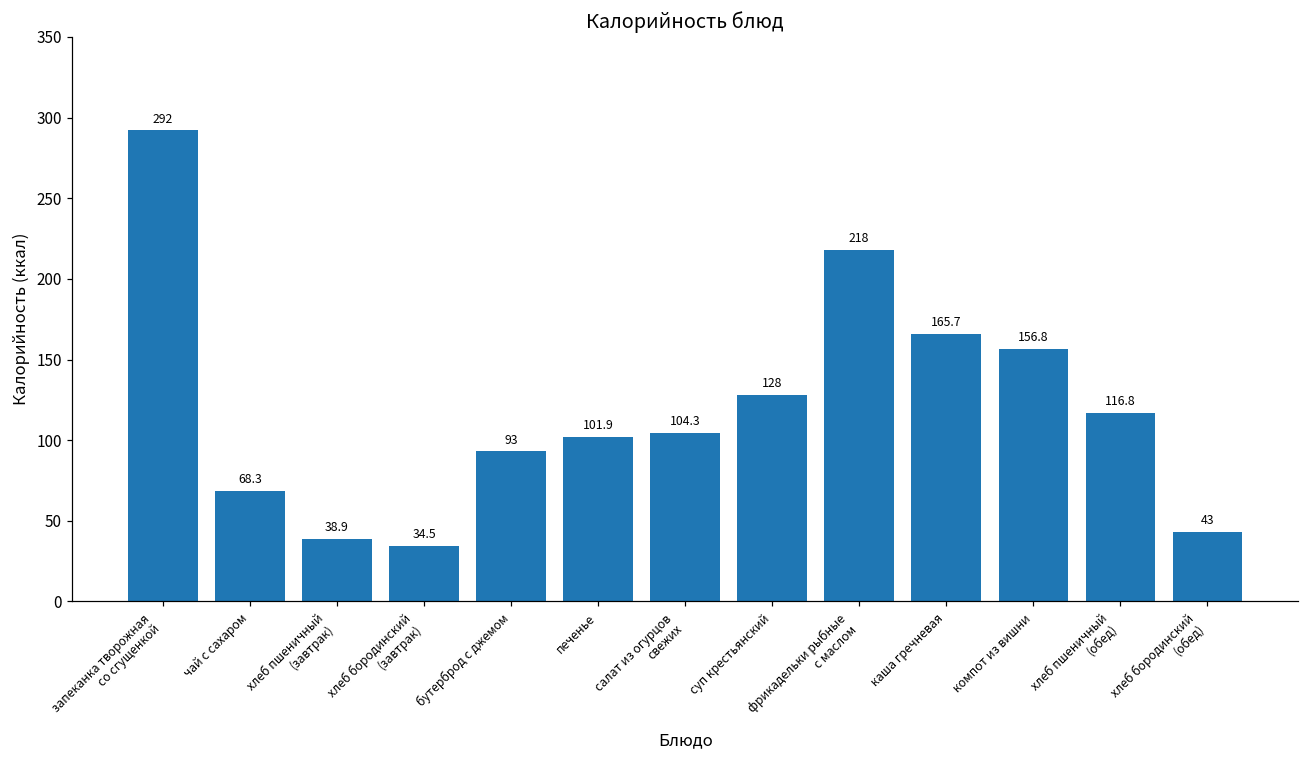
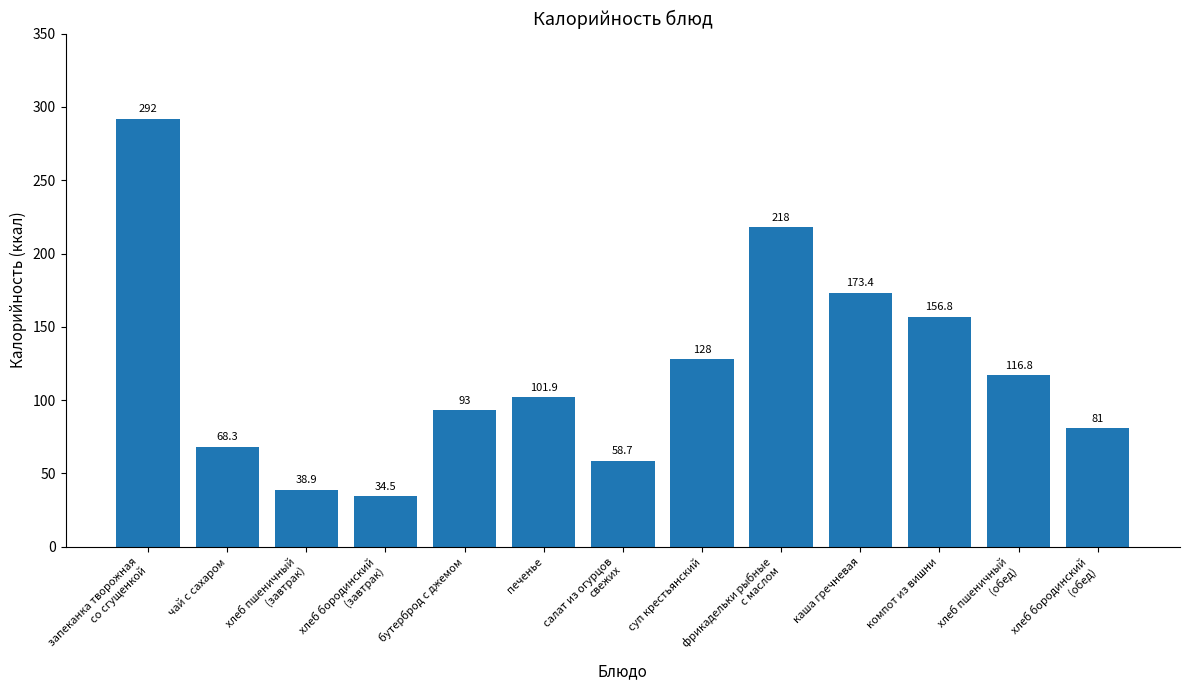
салат из огурцов свежих: 104.3 -> 58.7
каша гречневая: 165.7 -> 173.4
хлеб бородинский (обед): 43 -> 81
